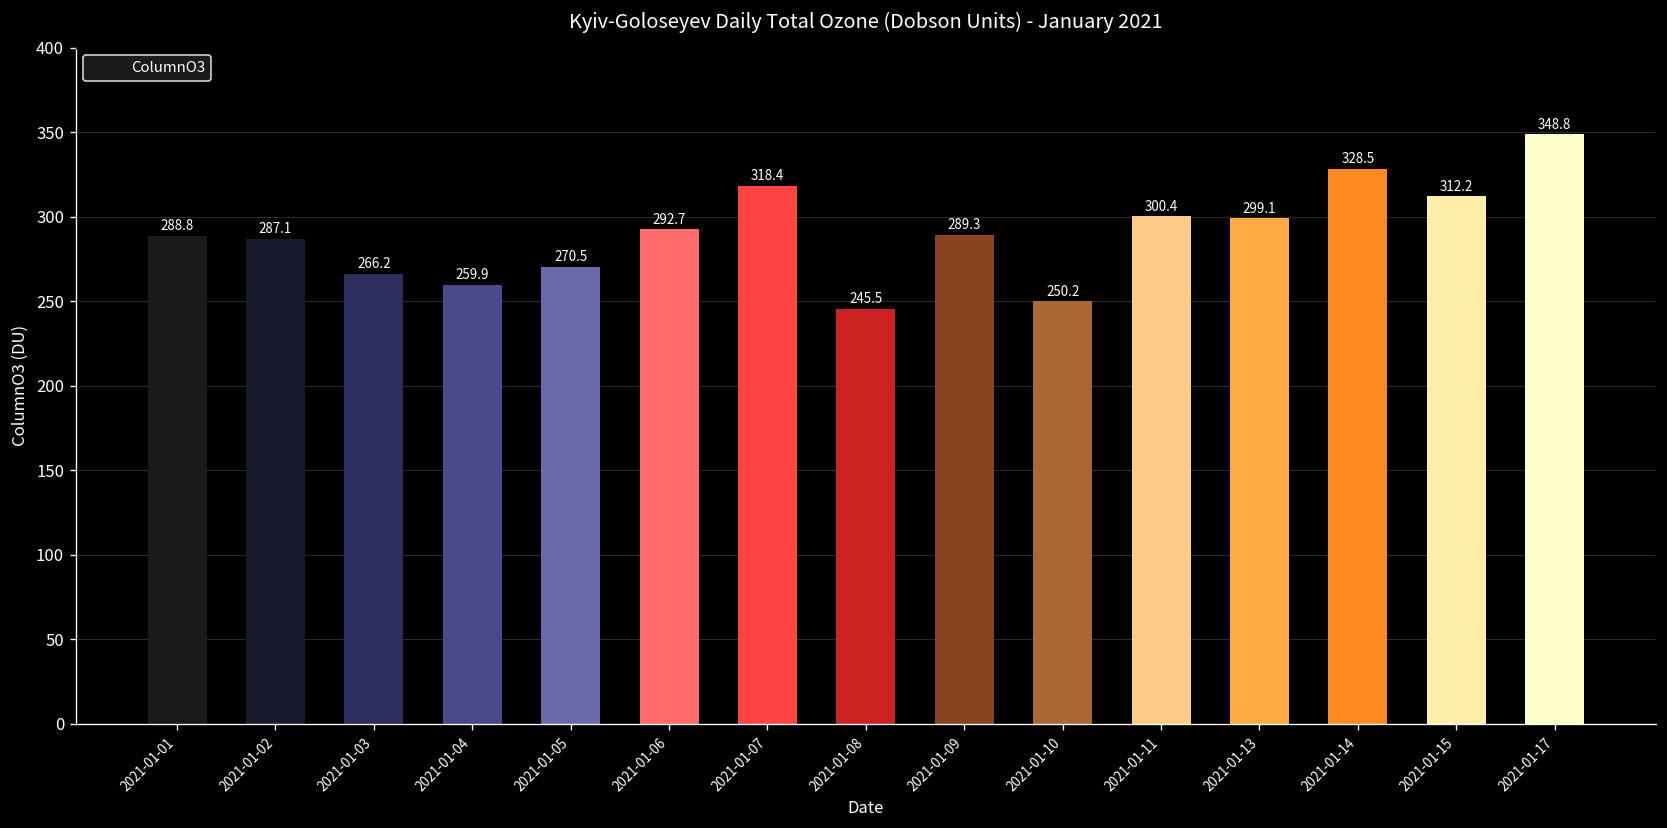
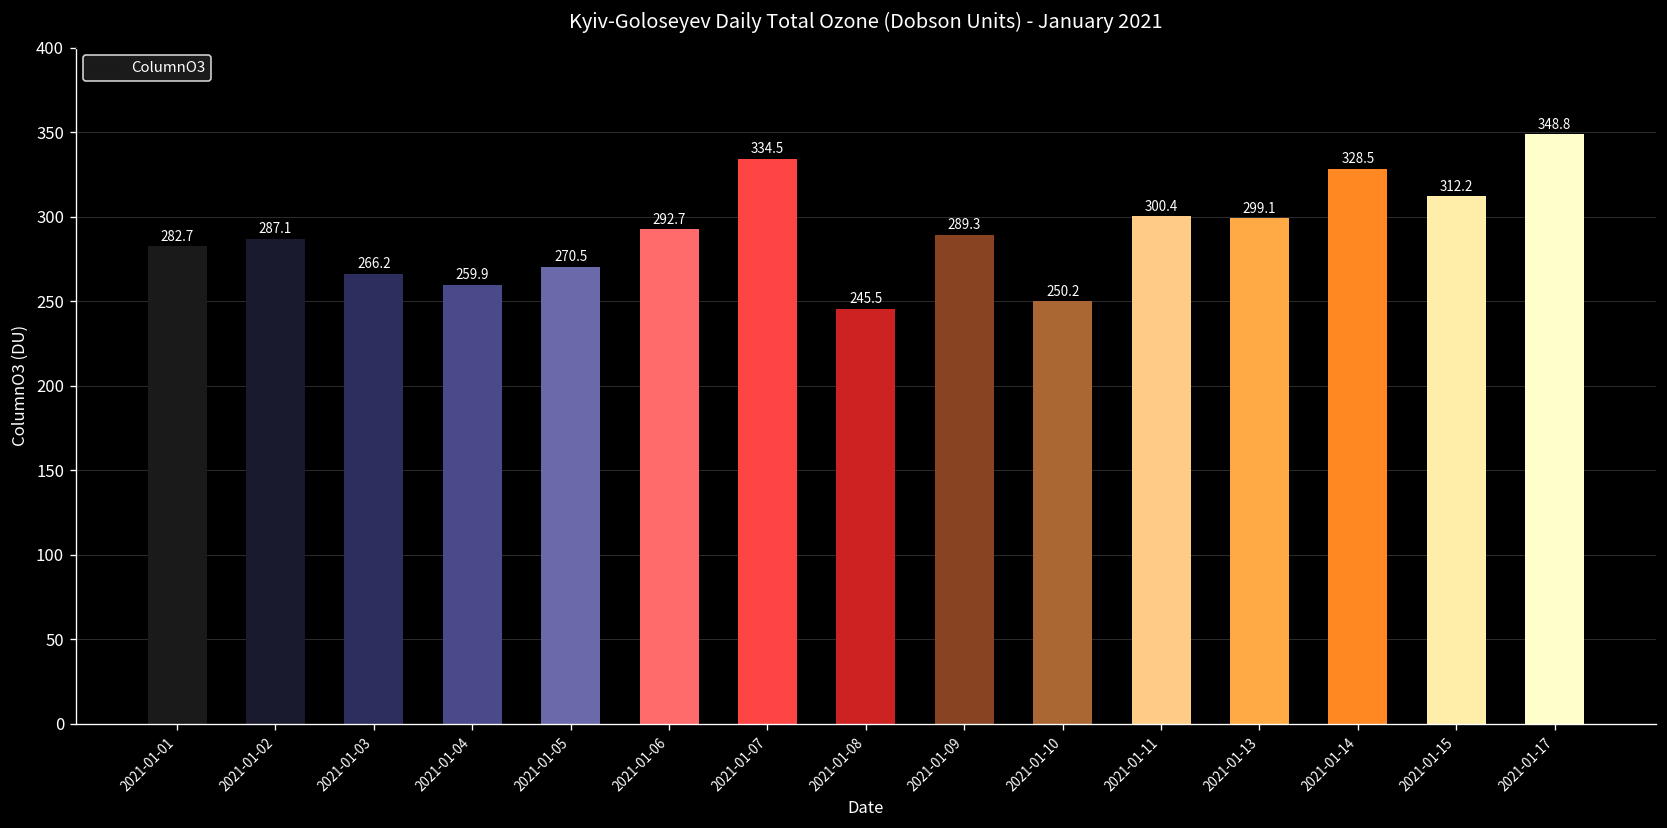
2021-01-01: 288.8 -> 282.7
2021-01-07: 318.4 -> 334.5
